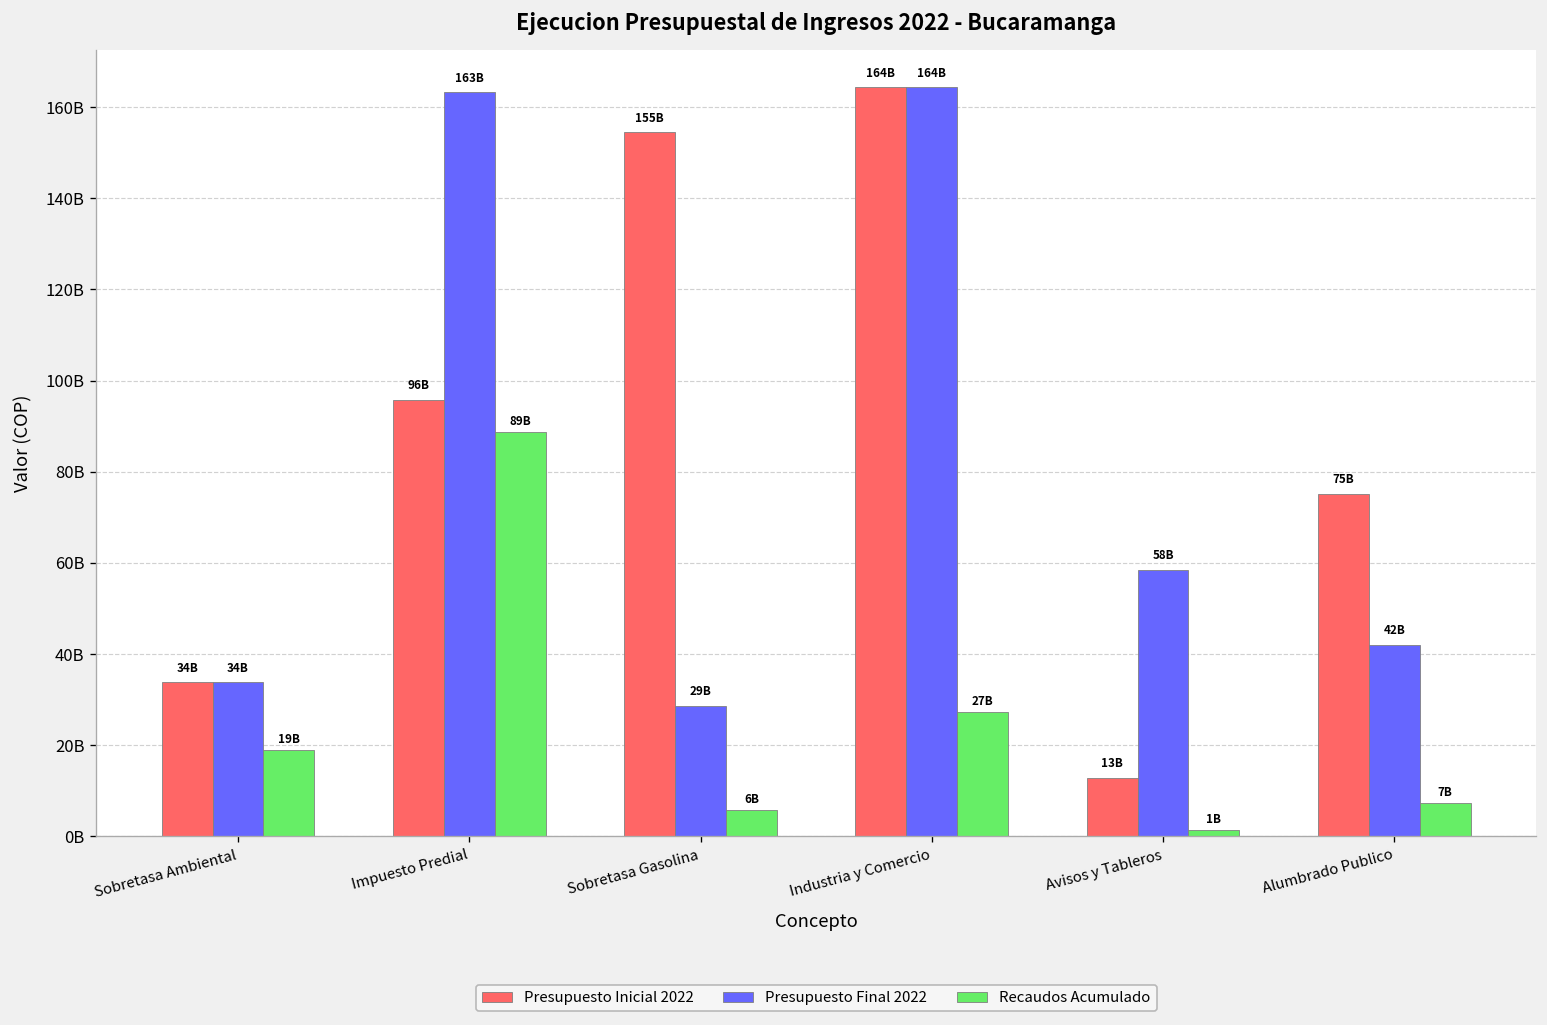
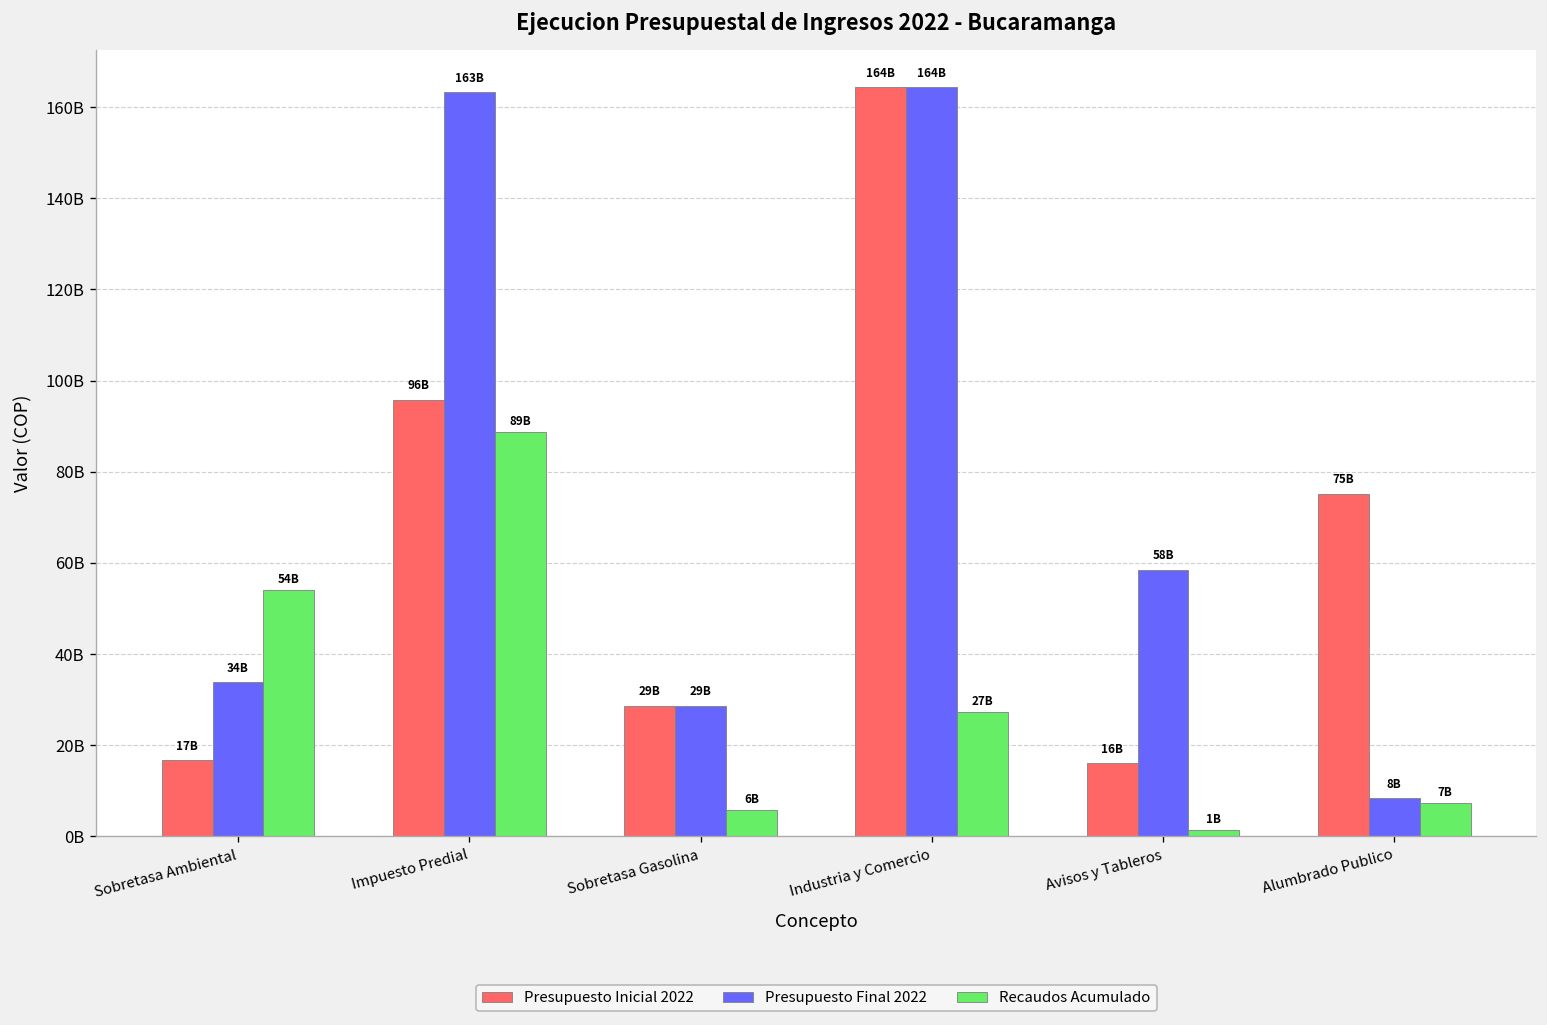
Presupuesto Inicial 2022, Sobretasa Ambiental: 34B -> 17B
Recaudos Acumulado, Sobretasa Ambiental: 19B -> 54B
Presupuesto Inicial 2022, Sobretasa Gasolina: 155B -> 29B
Presupuesto Inicial 2022, Avisos y Tableros: 13B -> 16B
Presupuesto Final 2022, Alumbrado Publico: 42B -> 8B
